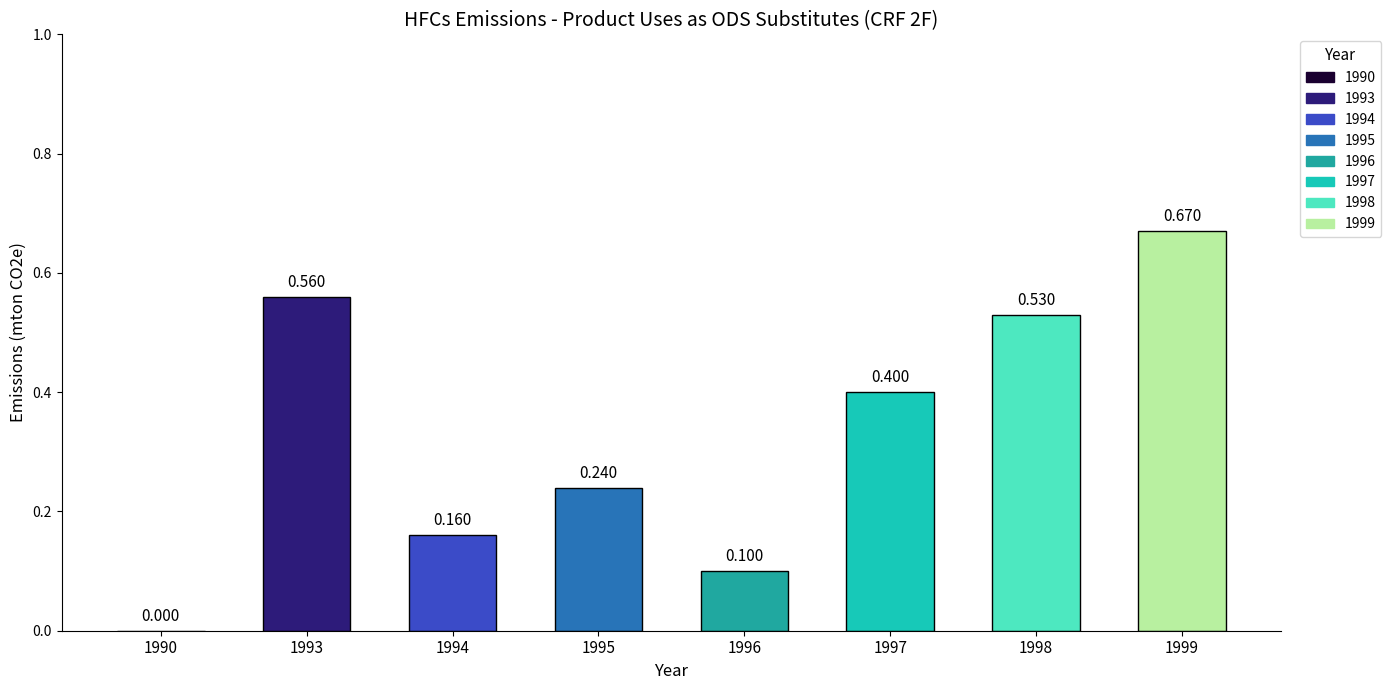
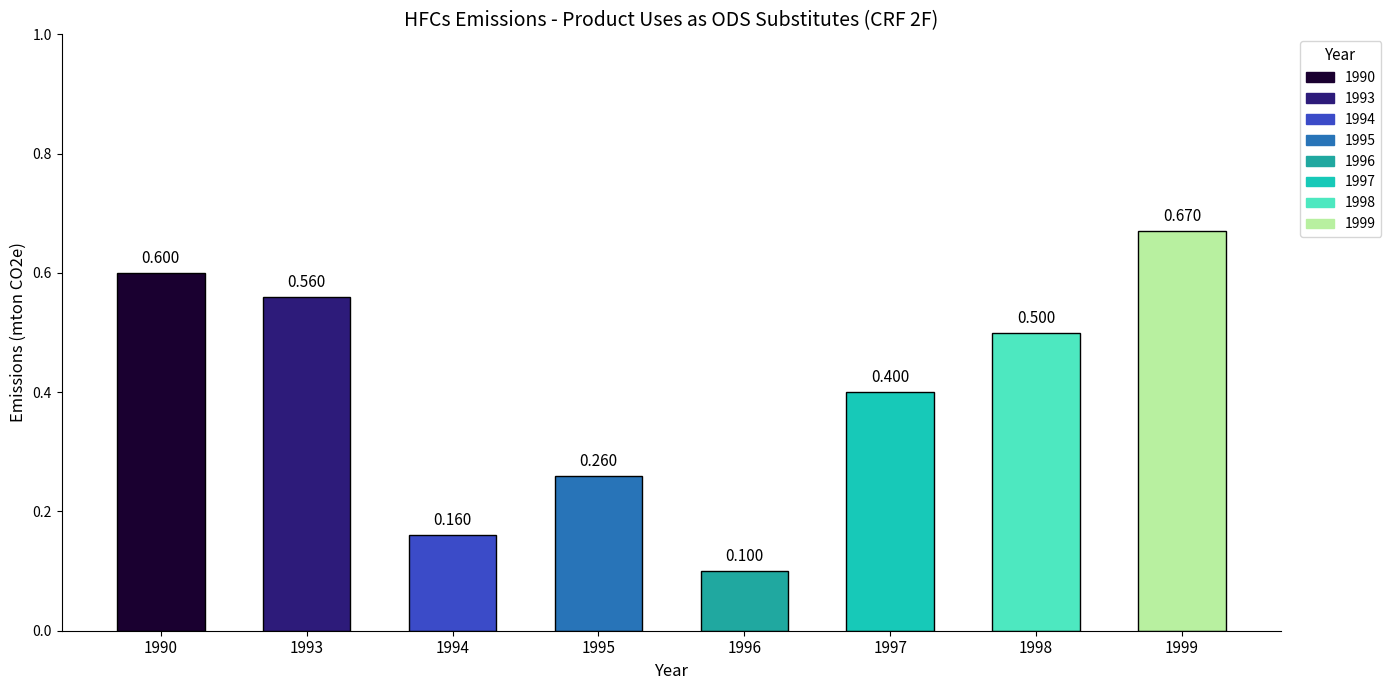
1990: 0.000 -> 0.600
1995: 0.240 -> 0.260
1998: 0.530 -> 0.500
